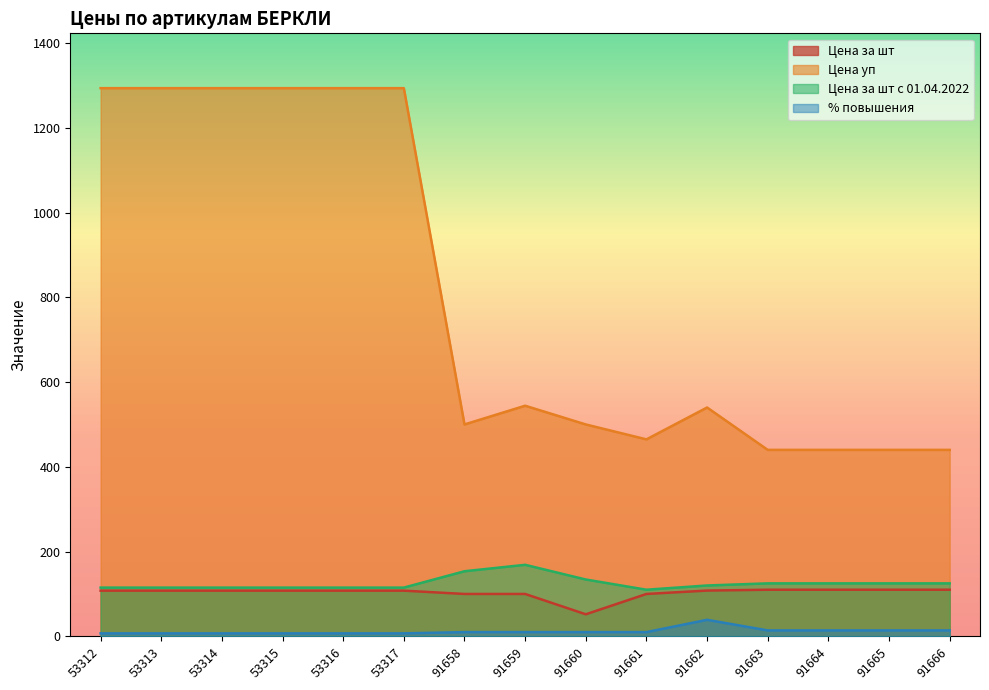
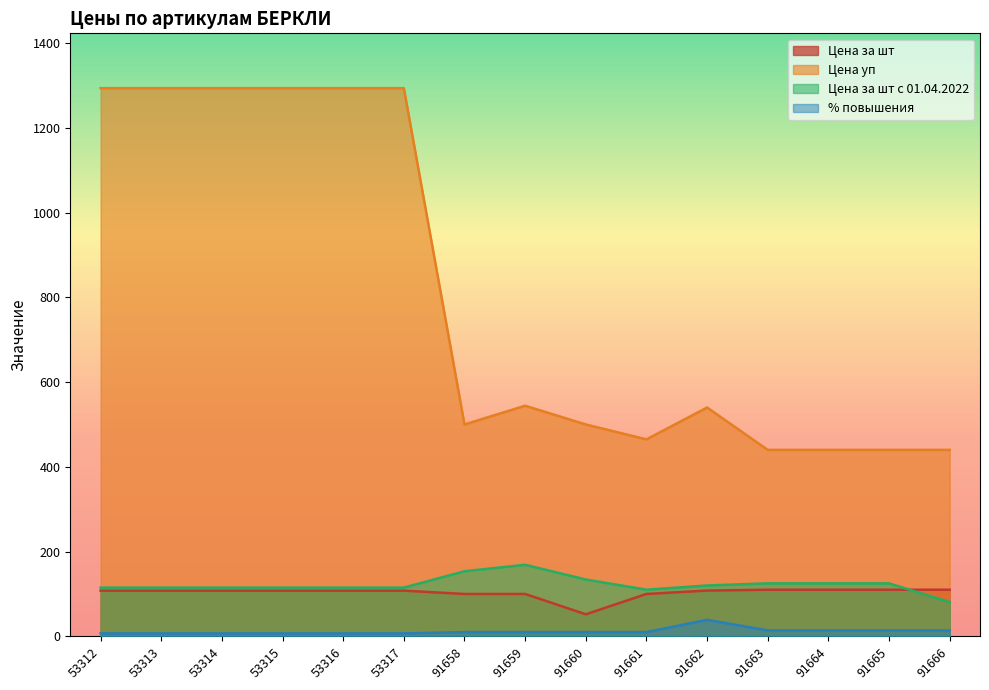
Цена за шт с 01.04.2022, 91666: 130 -> 80
